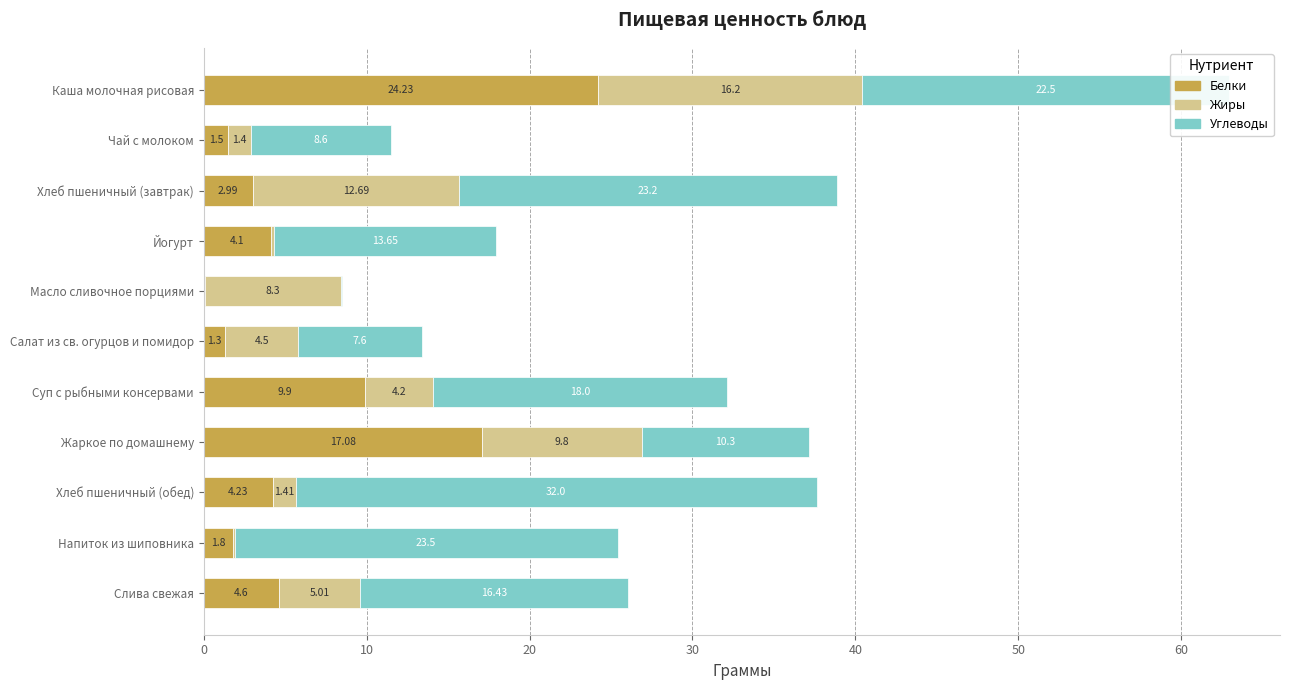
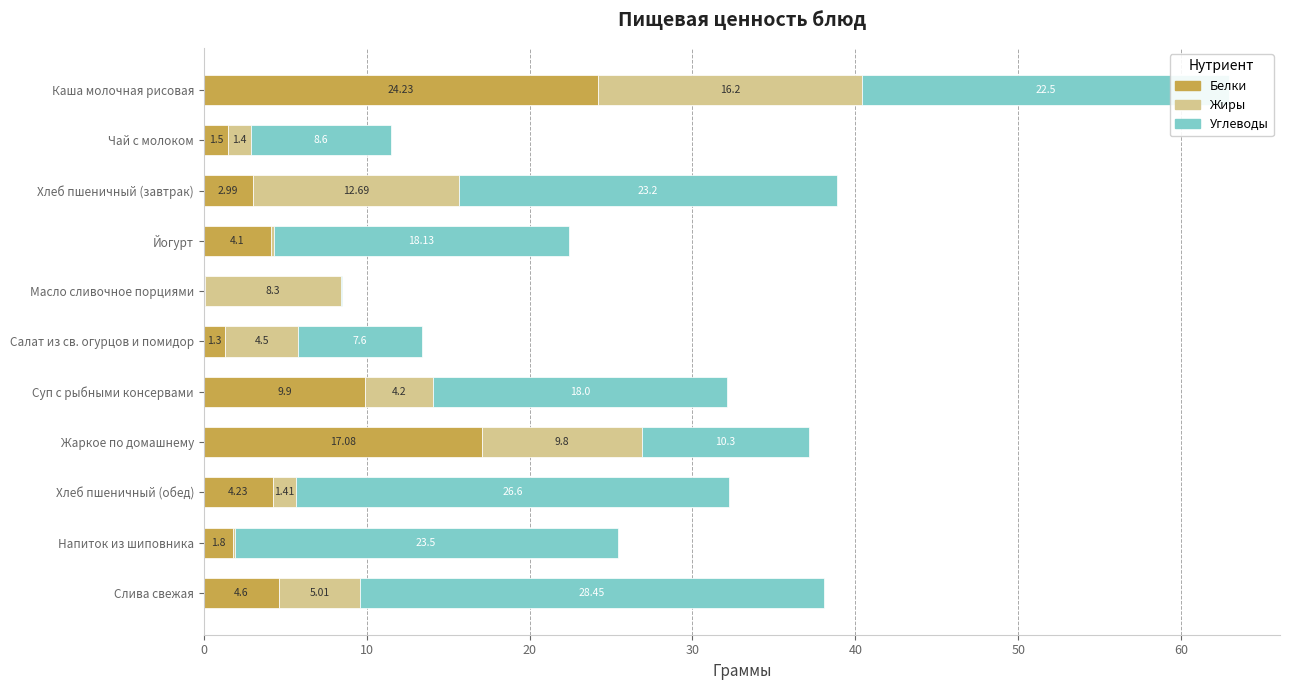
Углеводы, Йогурт: 13.65 -> 18.13
Углеводы, Хлеб пшеничный (обед): 32.0 -> 26.6
Углеводы, Слива свежая: 16.43 -> 28.45
